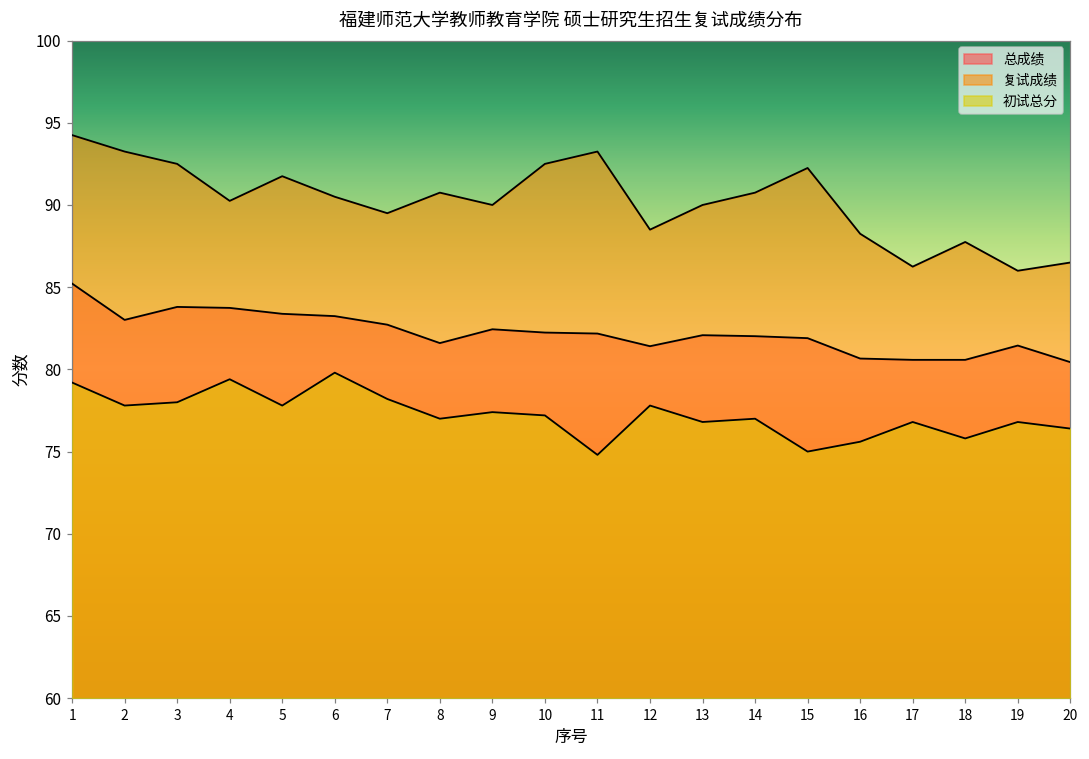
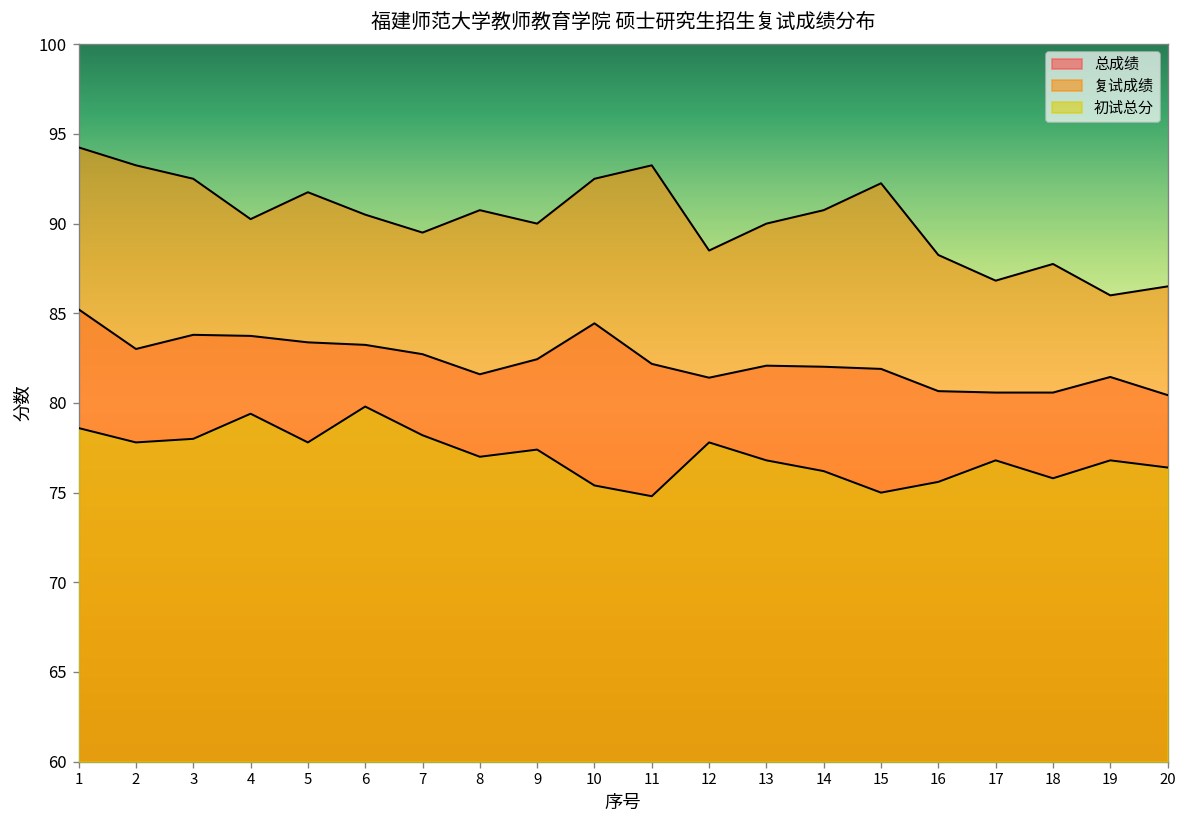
初试总分, 1: 79.2 -> 78.6
总成绩, 10: 82.2 -> 84.4
初试总分, 10: 77.2 -> 75.4
初试总分, 14: 77.0 -> 76.2
复试成绩, 17: 86.3 -> 86.8
